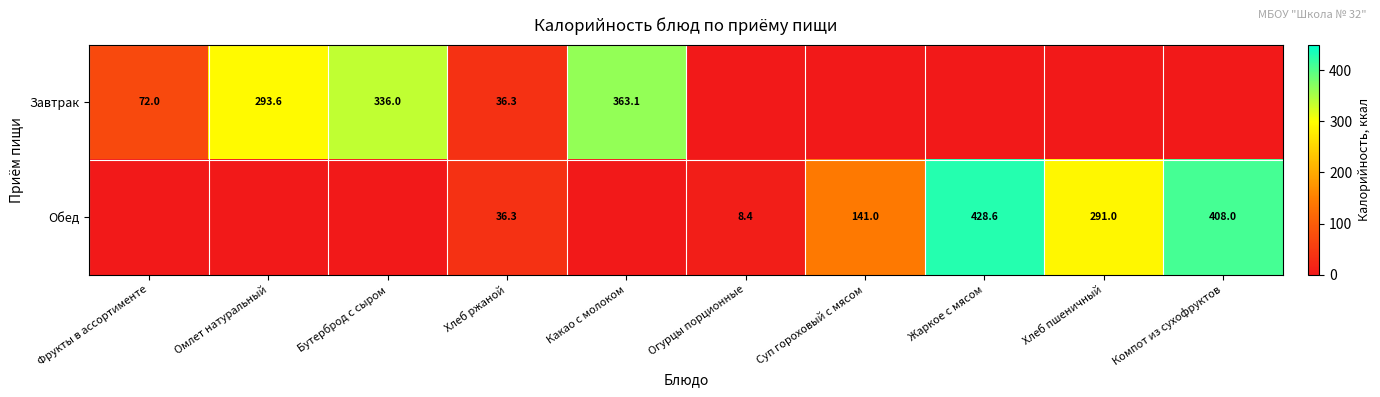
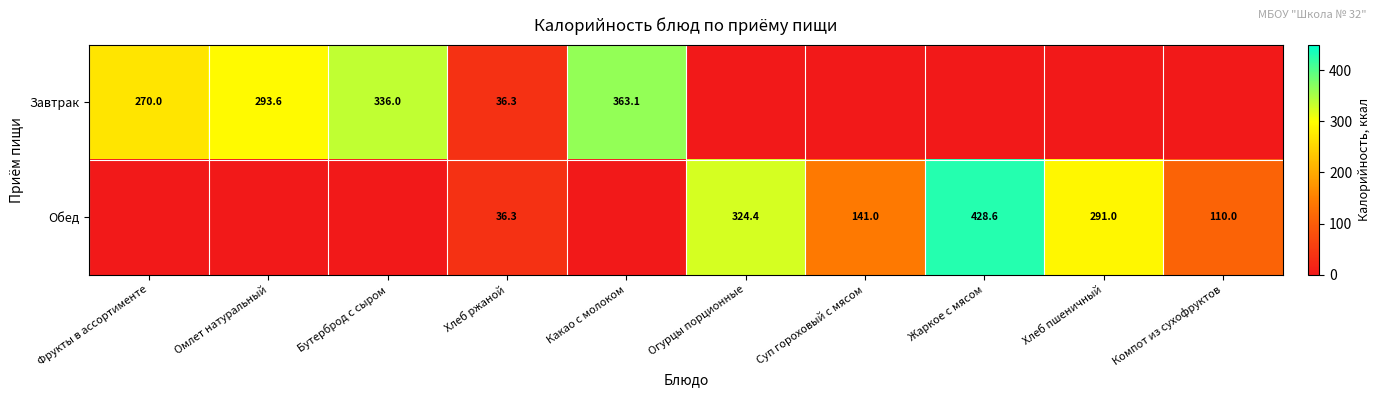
Завтрак, Фрукты в ассортименте: 72.0 -> 270.0
Обед, Огурцы порционные: 8.4 -> 324.4
Обед, Компот из сухофруктов: 408.0 -> 110.0
